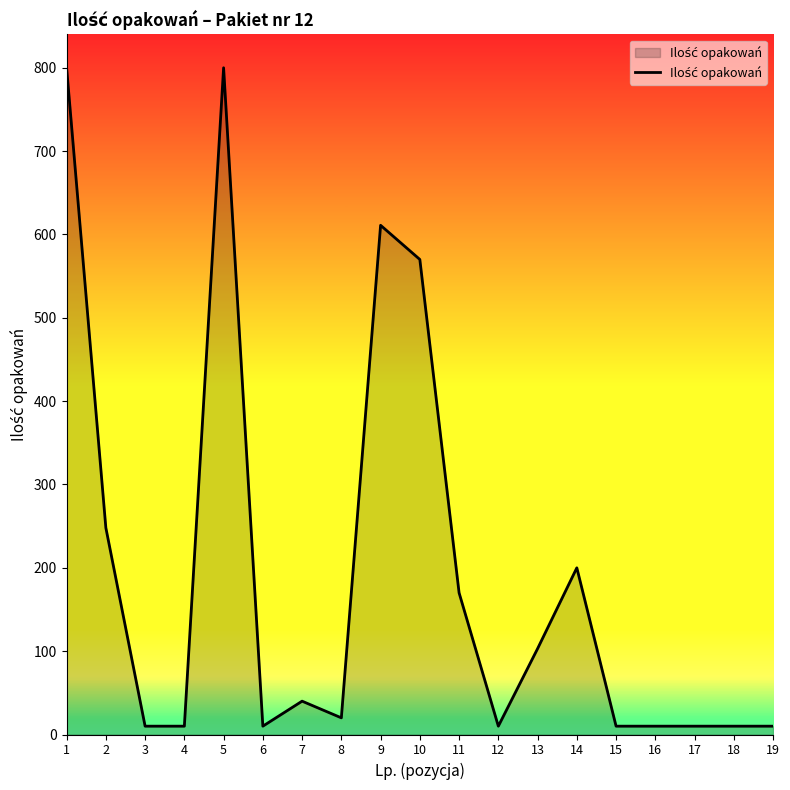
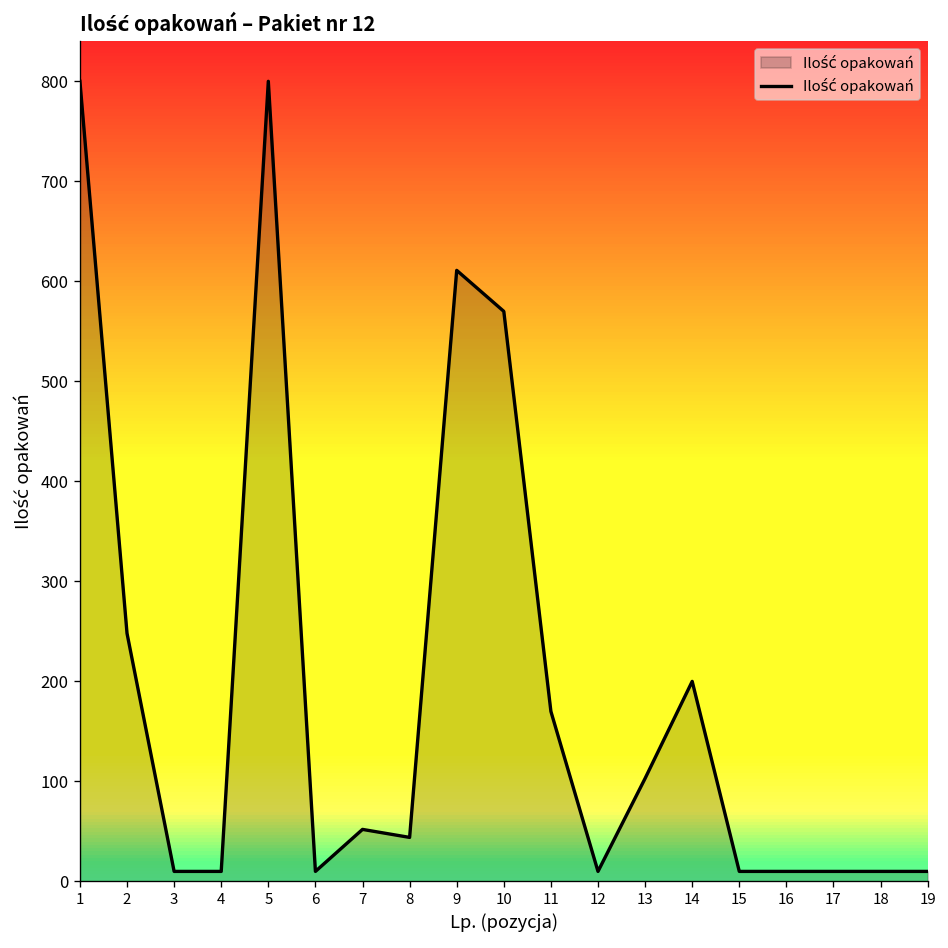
7: 40 -> 50
8: 20 -> 40
